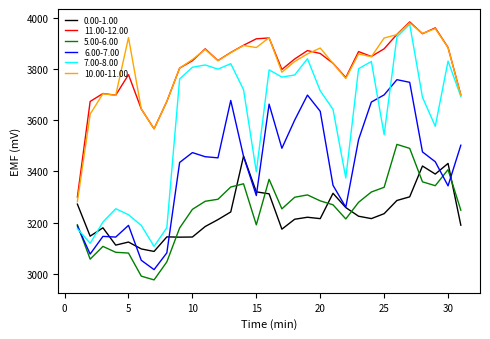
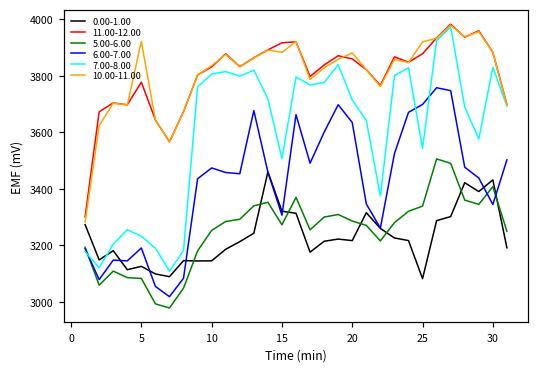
5.00-6.00, 15: 3190 -> 3270
7.00-8.00, 15: 3400 -> 3510
0.00-1.00, 25: 3240 -> 3080
